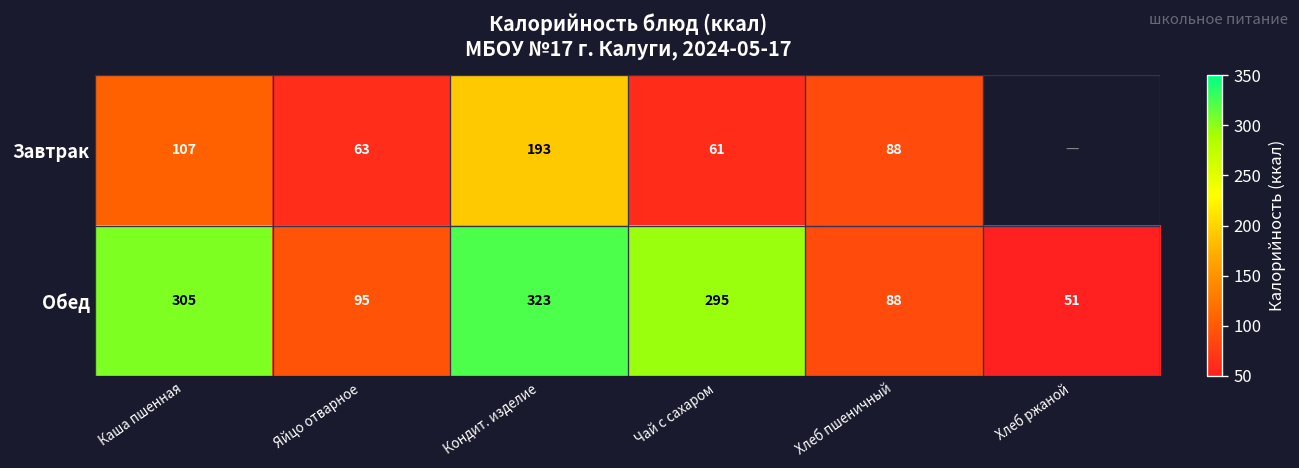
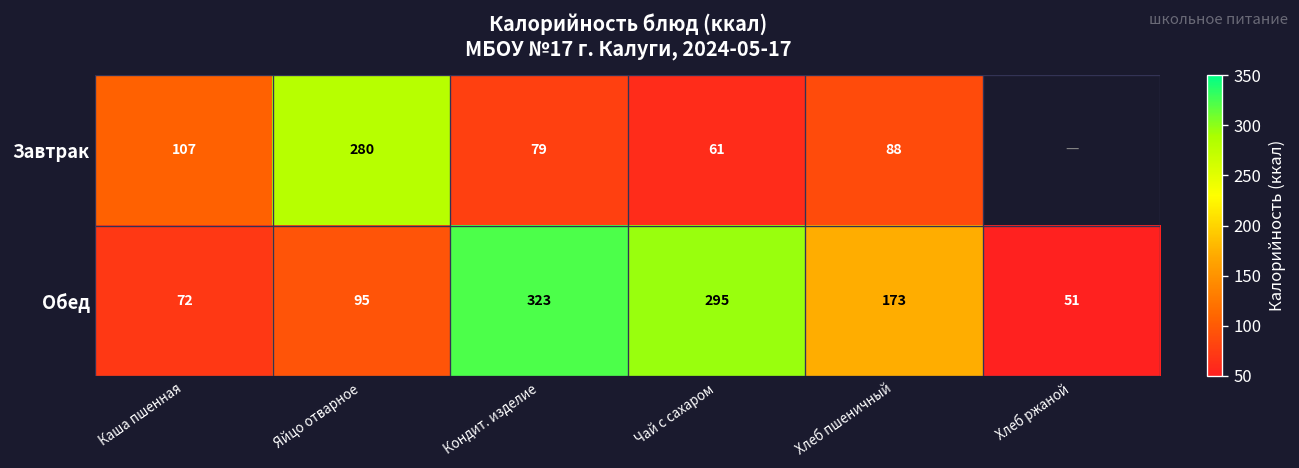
Завтрак, Яйцо отварное: 63 -> 280
Завтрак, Кондит. изделие: 193 -> 79
Обед, Каша пшенная: 305 -> 72
Обед, Хлеб пшеничный: 88 -> 173
